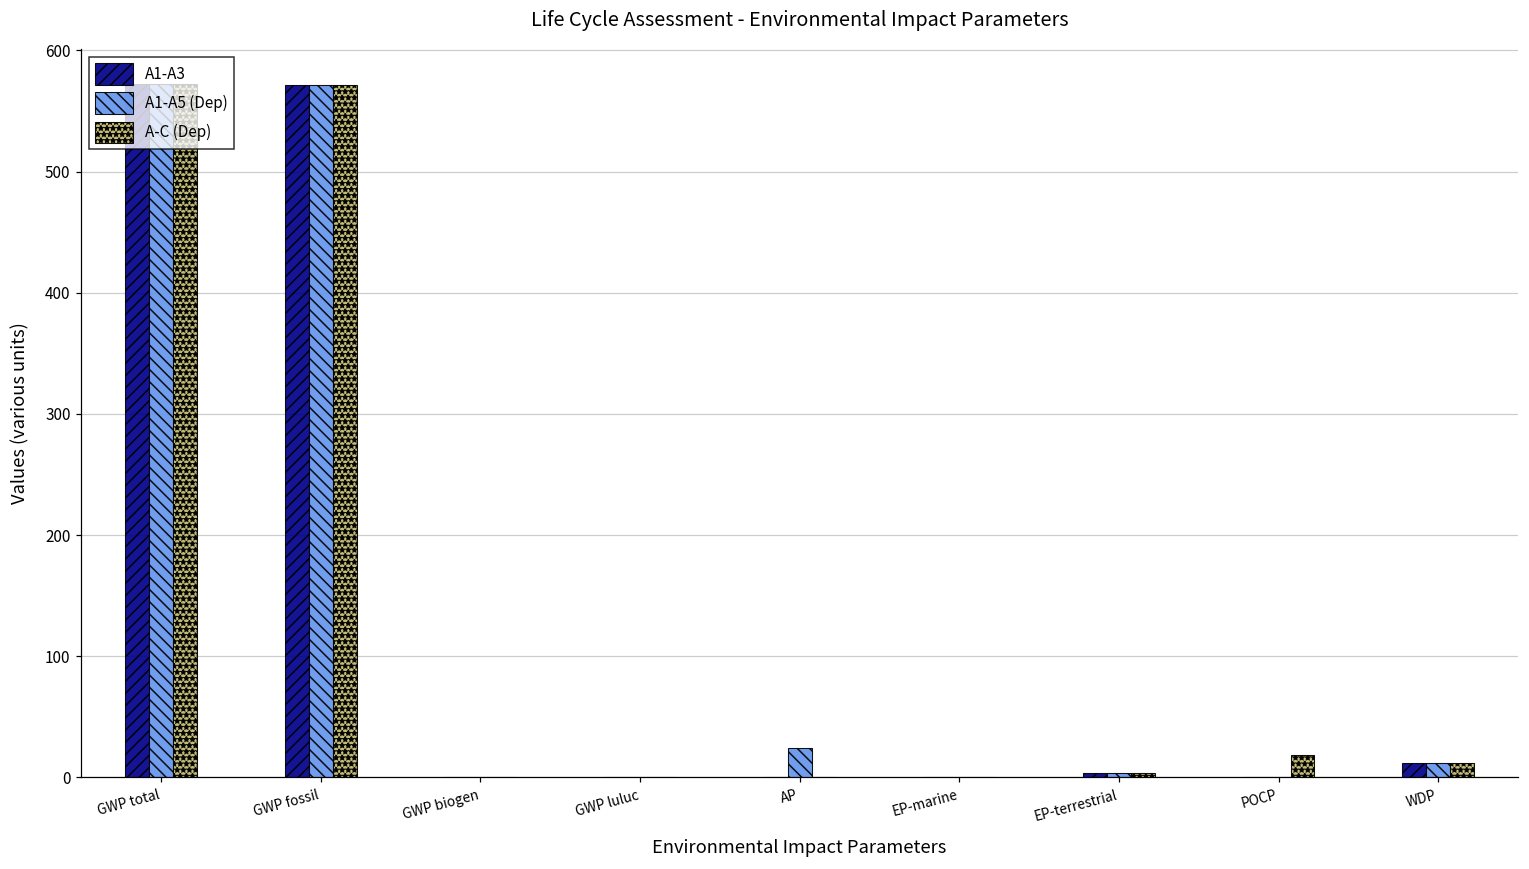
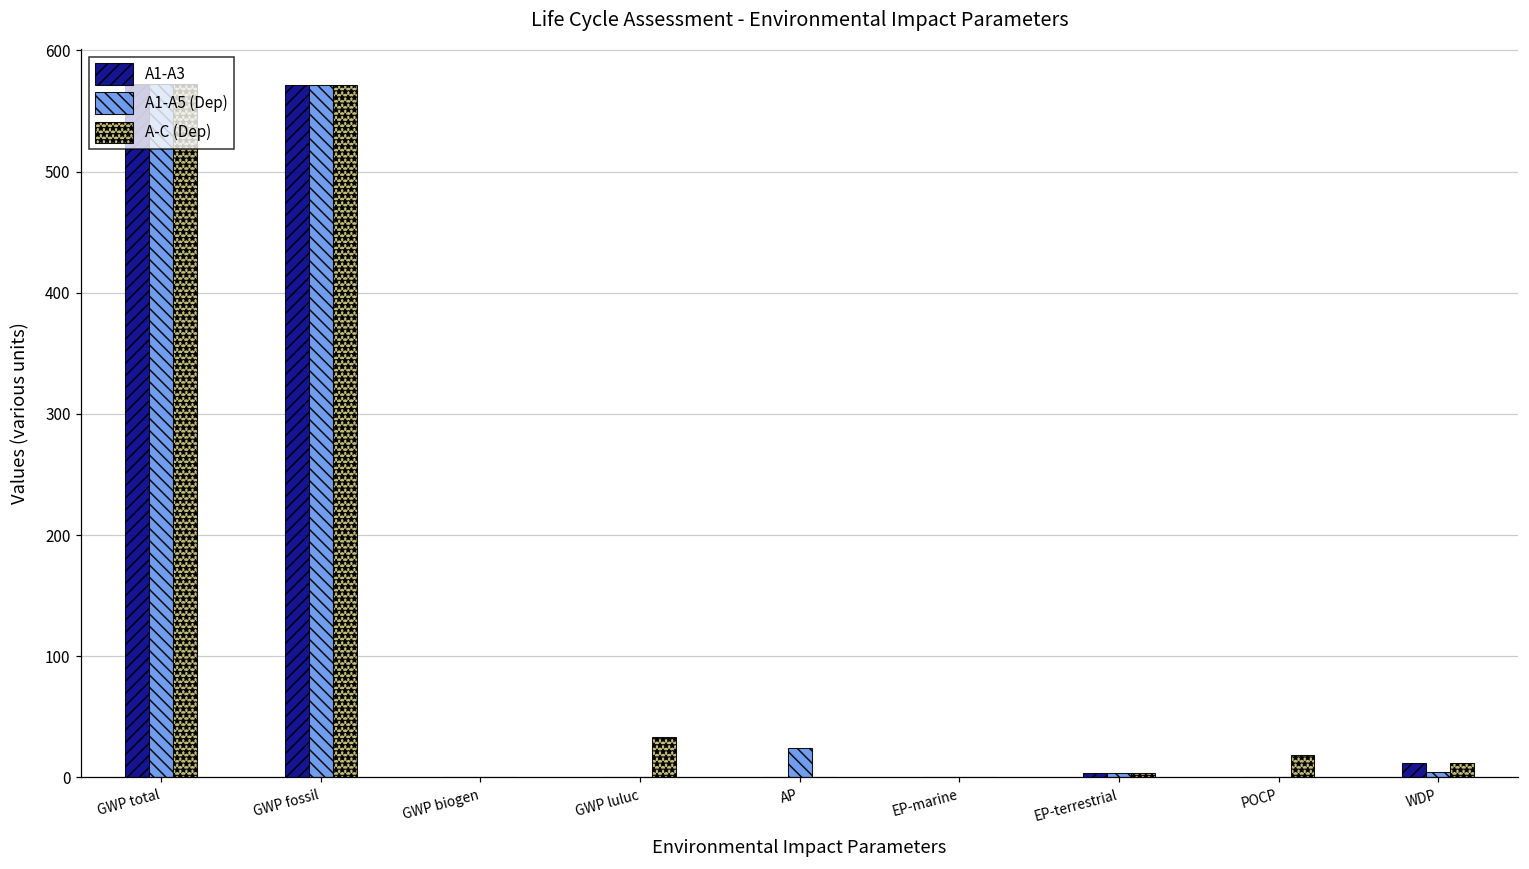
A-C (Dep), GWP luluc: 0 -> 34
A1-A5 (Dep), WDP: 12 -> 4
